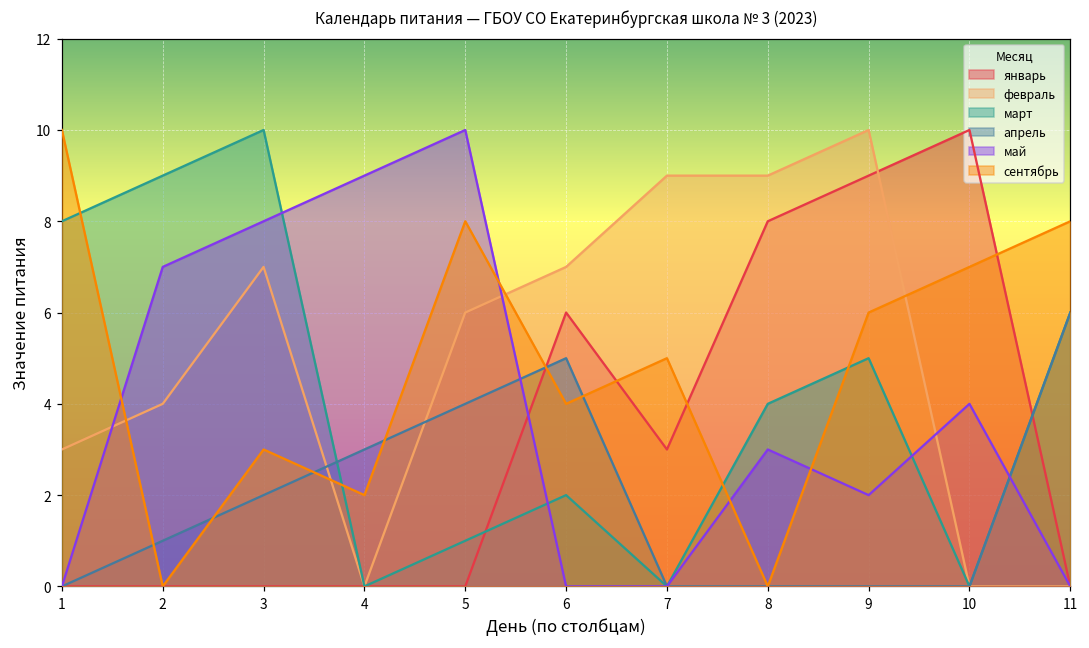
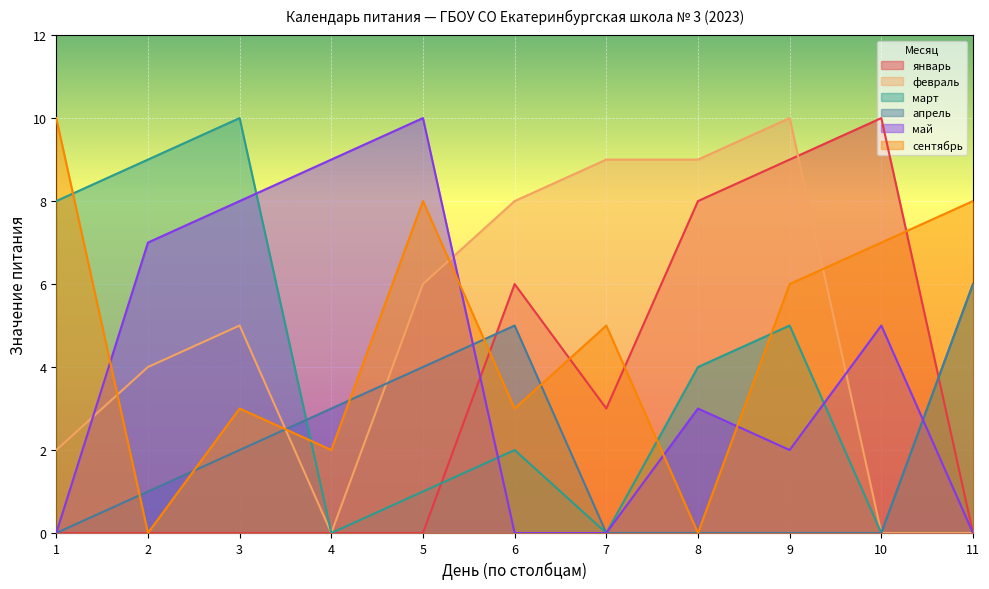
февраль, 1: 3 -> 2
февраль, 3: 7 -> 5
февраль, 6: 7 -> 8
сентябрь, 6: 4 -> 3
май, 10: 4 -> 5
